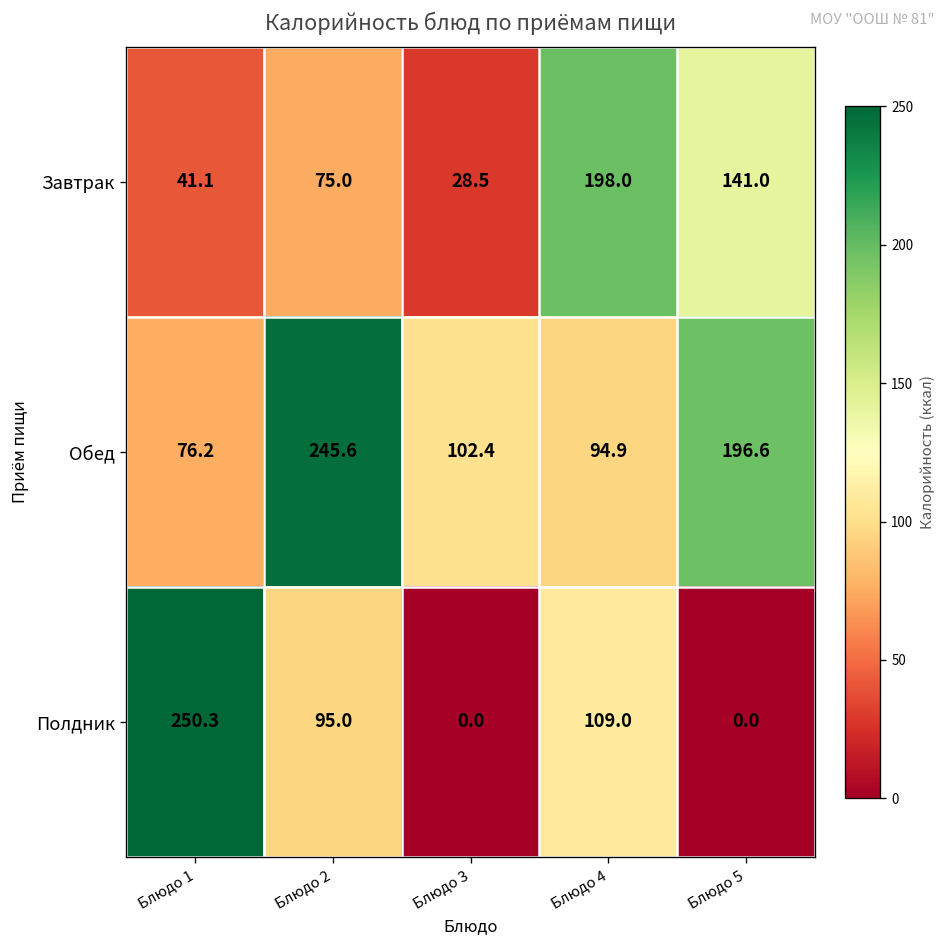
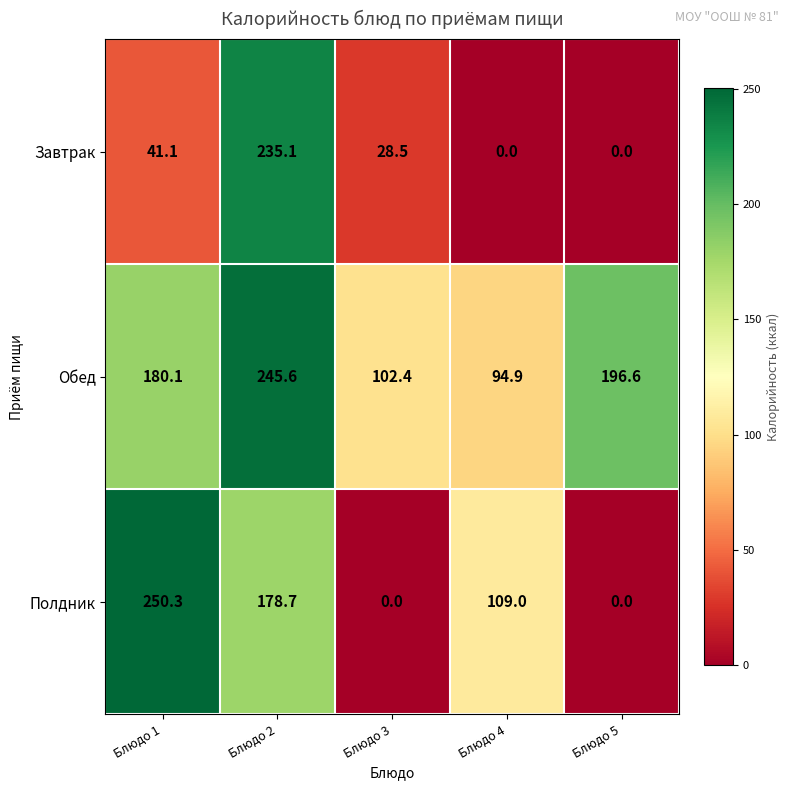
Завтрак, Блюдо 2: 75.0 -> 235.1
Завтрак, Блюдо 4: 198.0 -> 0.0
Завтрак, Блюдо 5: 141.0 -> 0.0
Обед, Блюдо 1: 76.2 -> 180.1
Полдник, Блюдо 2: 95.0 -> 178.7
